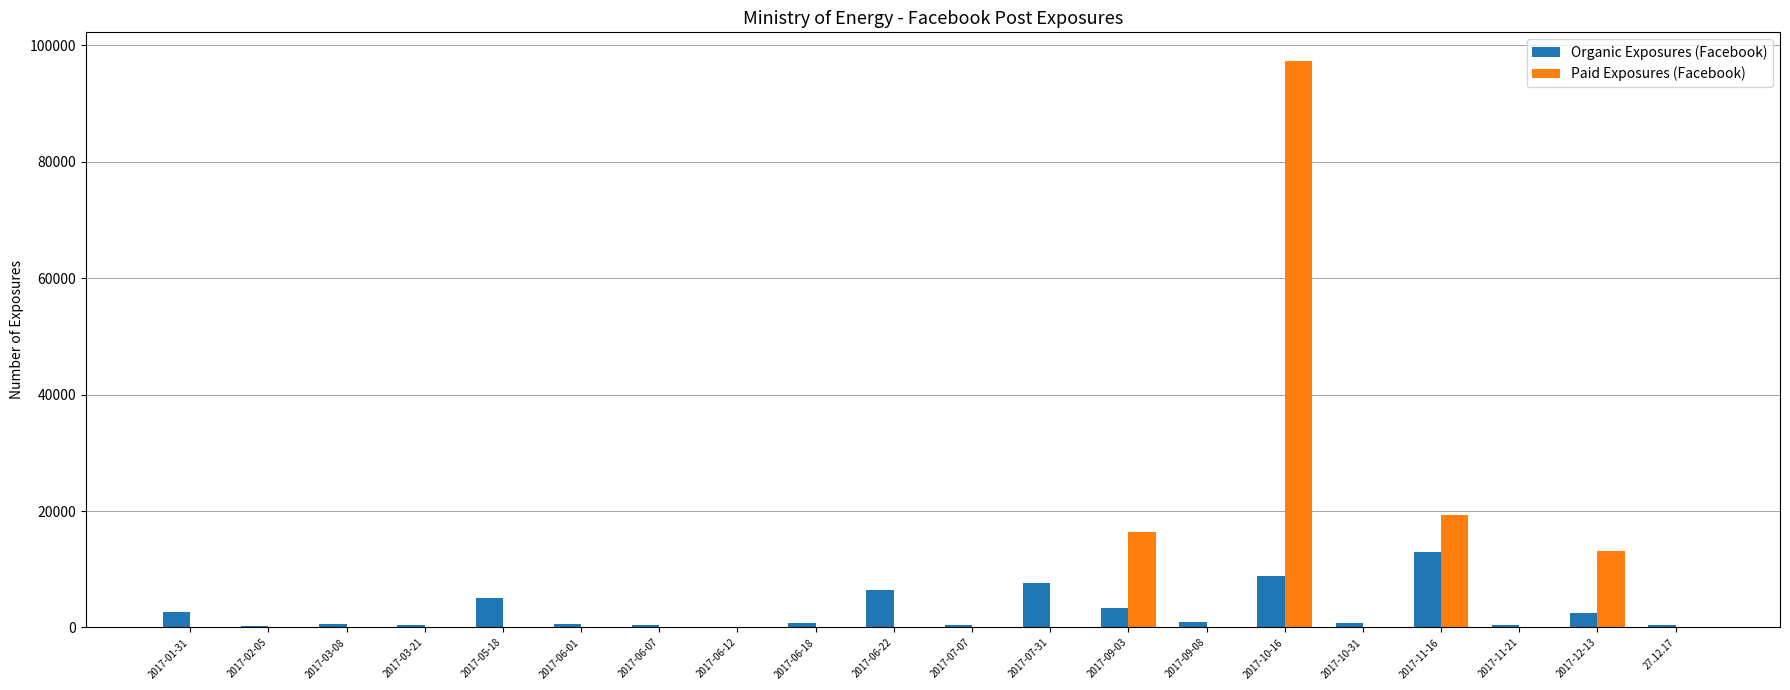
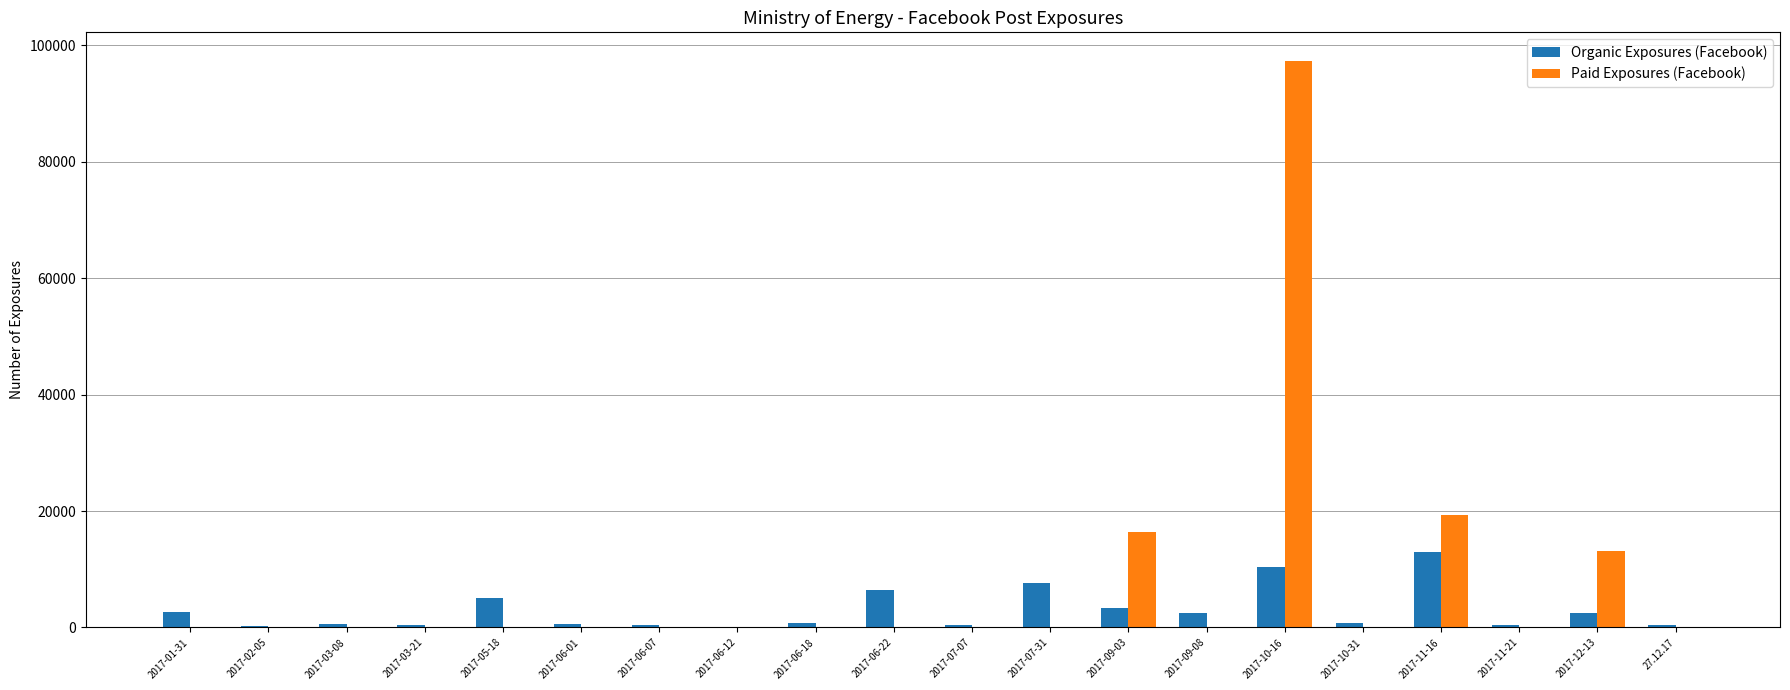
Organic Exposures (Facebook), 2017-09-08: 1000 -> 2000
Organic Exposures (Facebook), 2017-10-16: 9000 -> 10000
